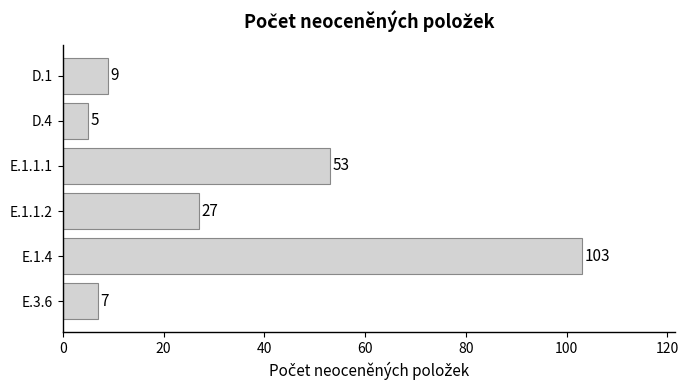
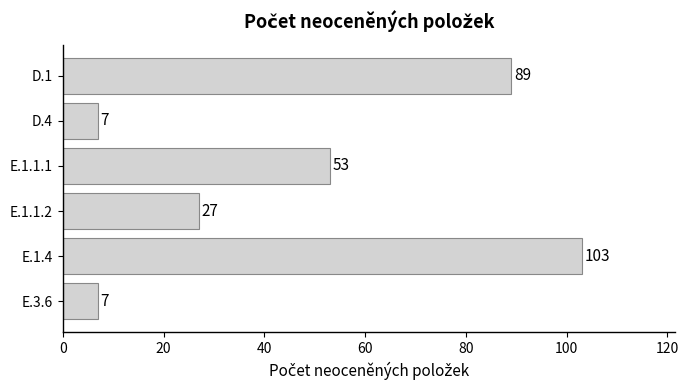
D.1: 9 -> 89
D.4: 5 -> 7
